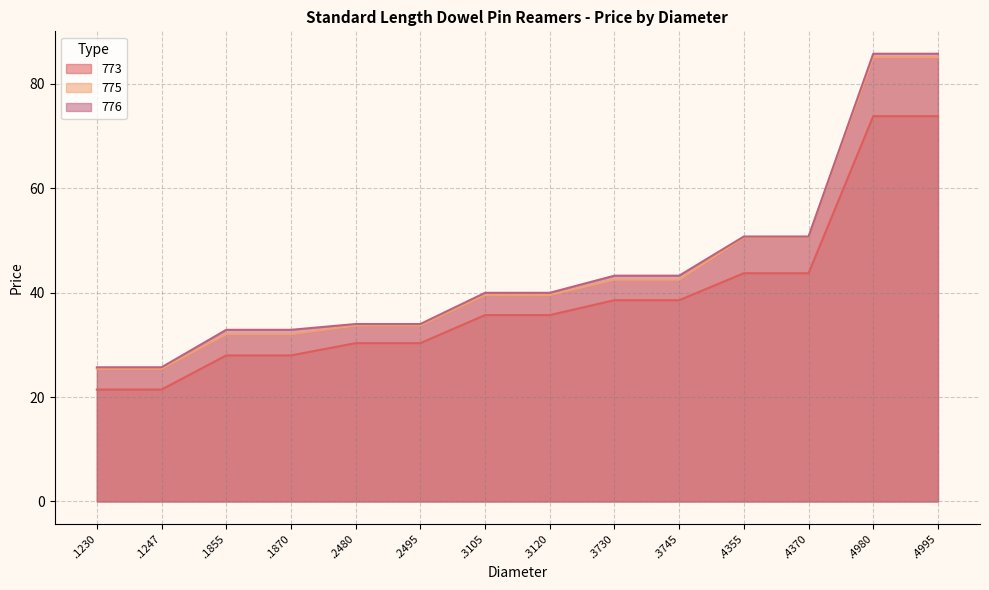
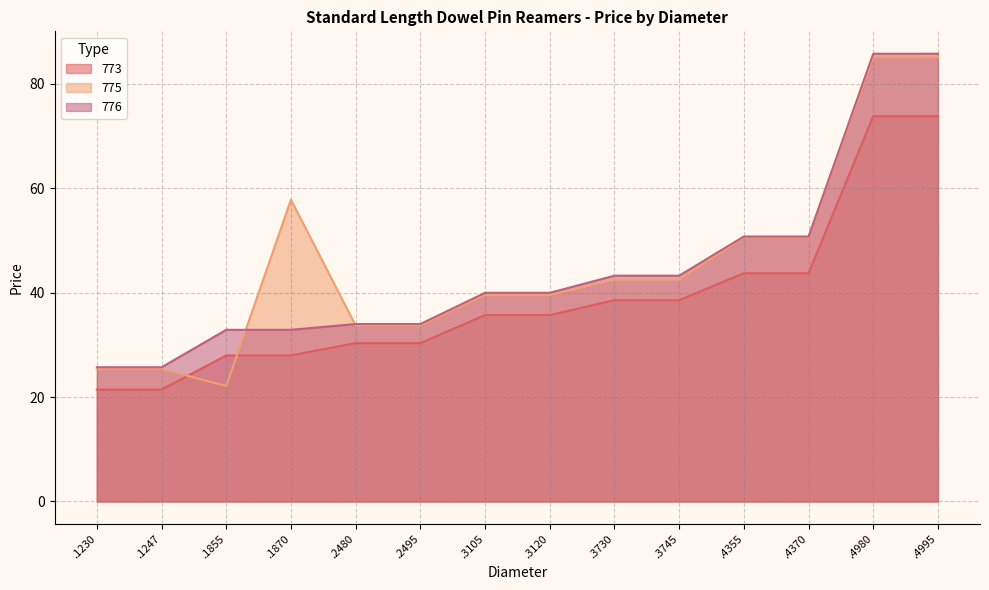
775, .1855: 32 -> 22
775, .1870: 32 -> 58
